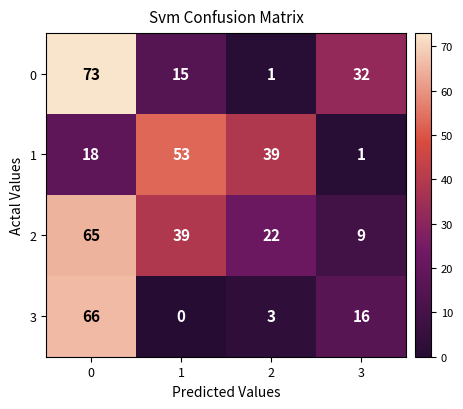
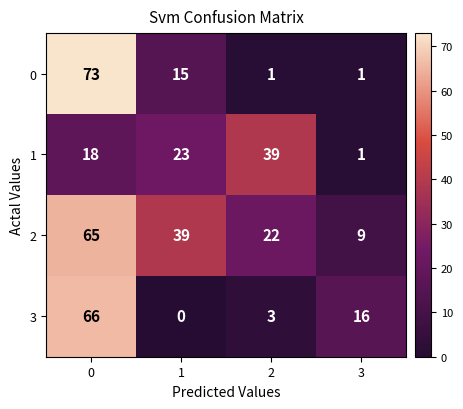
0, 3: 32 -> 1
1, 1: 53 -> 23
